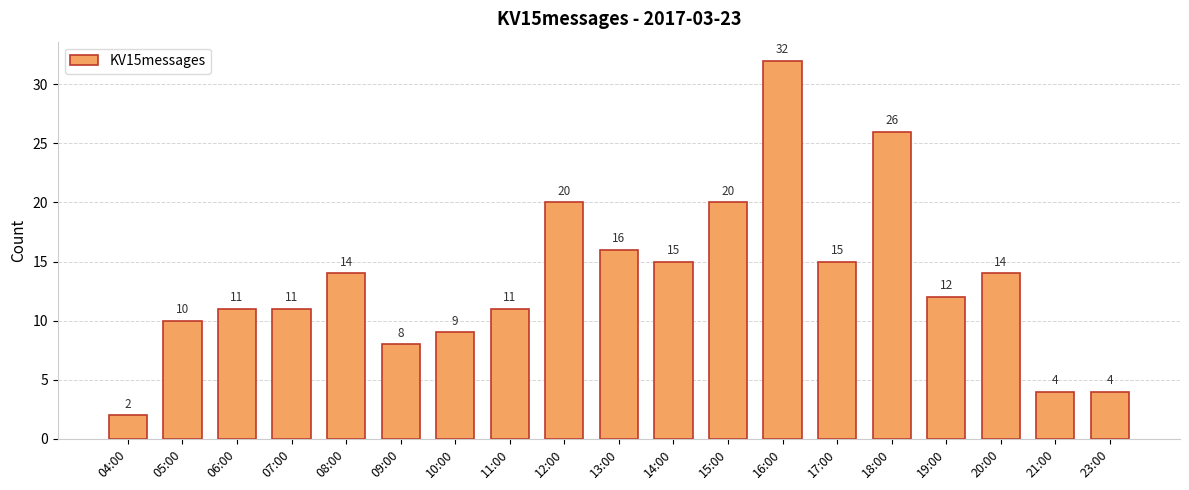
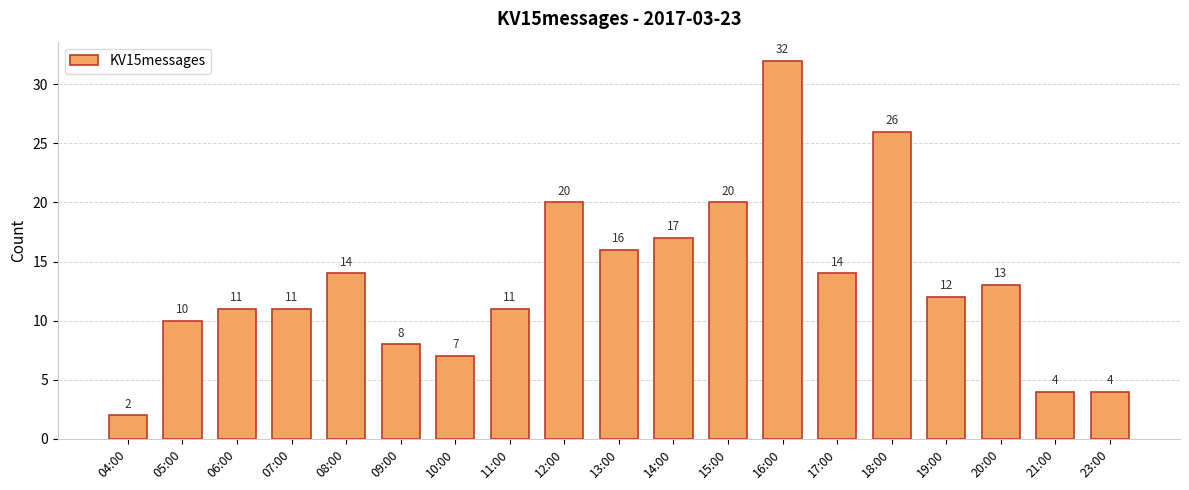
10:00: 9 -> 7
14:00: 15 -> 17
17:00: 15 -> 14
20:00: 14 -> 13
